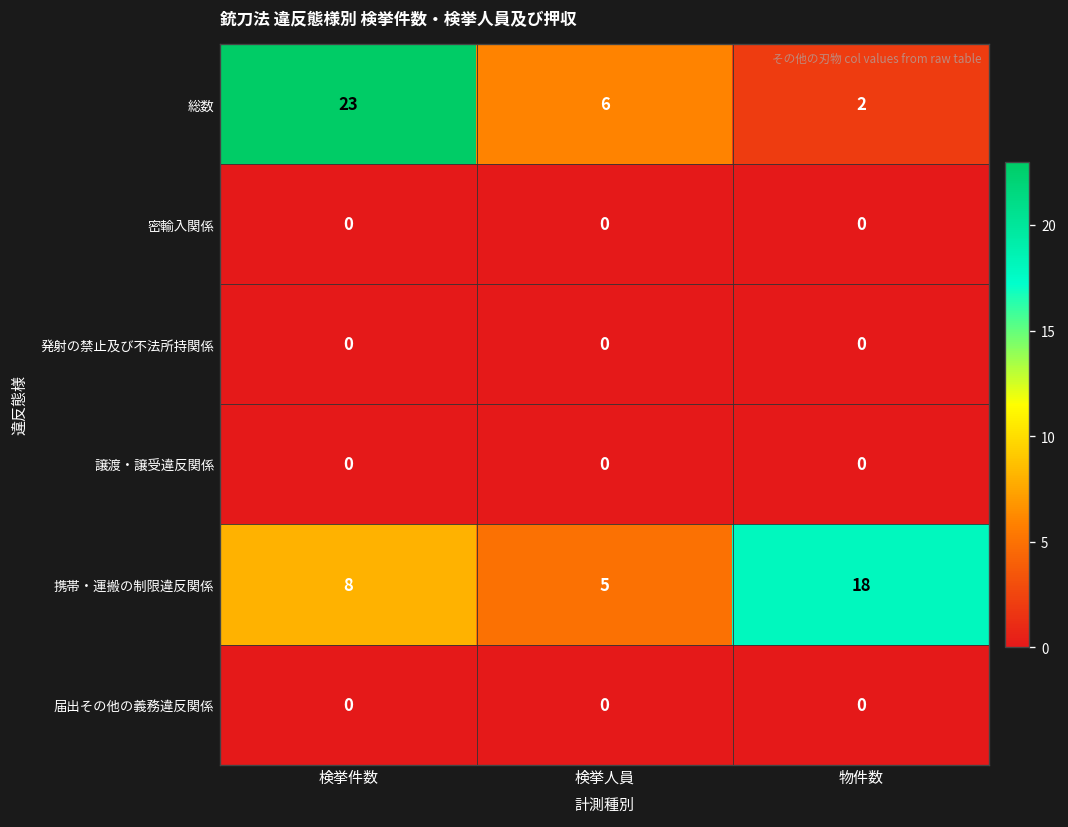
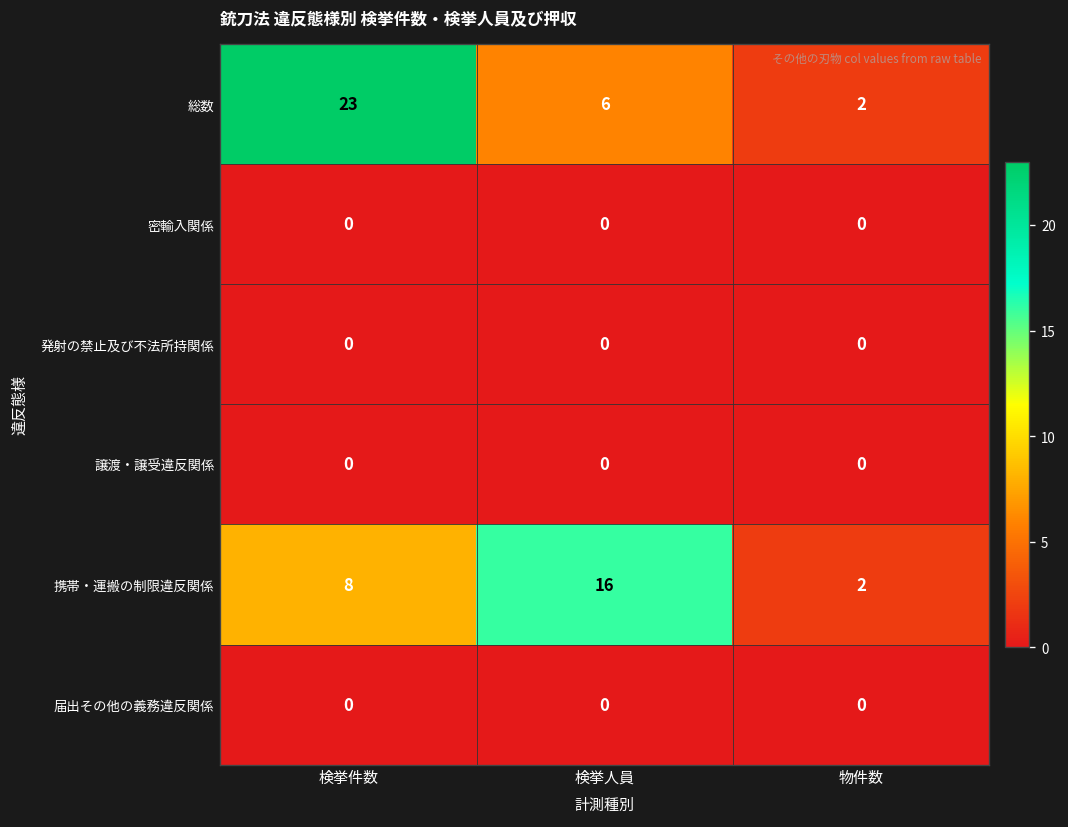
携帯・運搬の制限違反関係, 検挙人員: 5 -> 16
携帯・運搬の制限違反関係, 物件数: 18 -> 2
